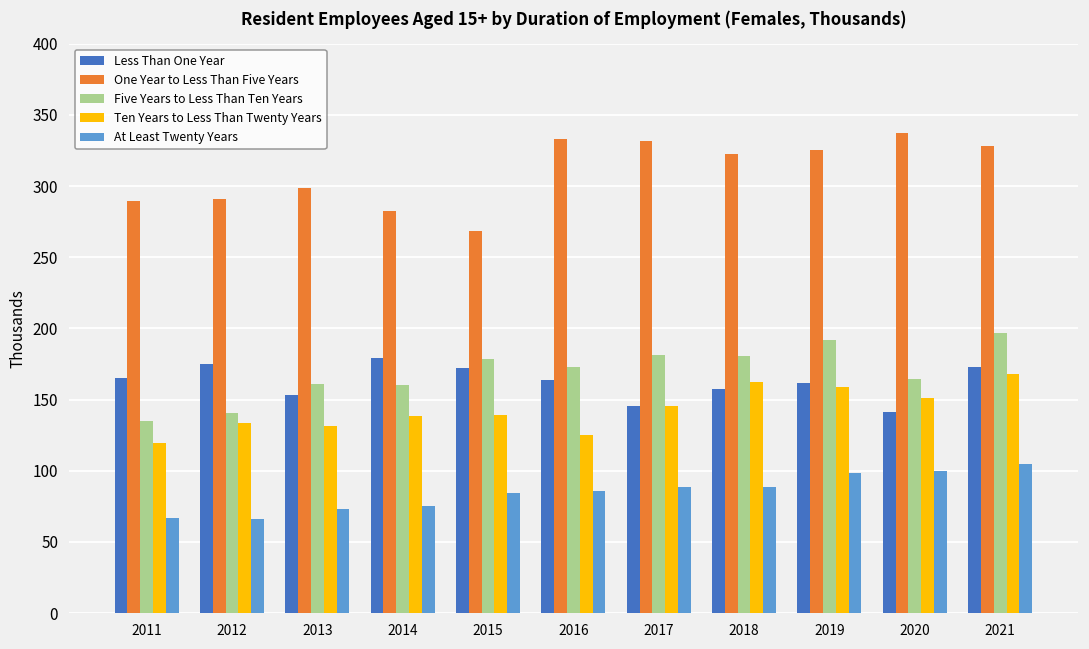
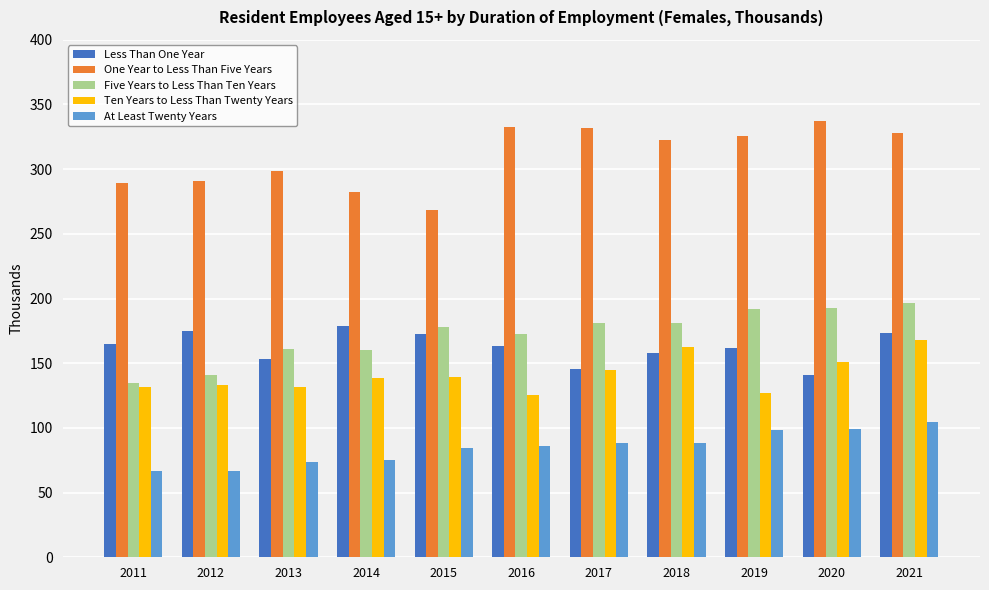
Ten Years to Less Than Twenty Years, 2011: 119 -> 132
Ten Years to Less Than Twenty Years, 2019: 159 -> 127
Five Years to Less Than Ten Years, 2020: 164 -> 193
